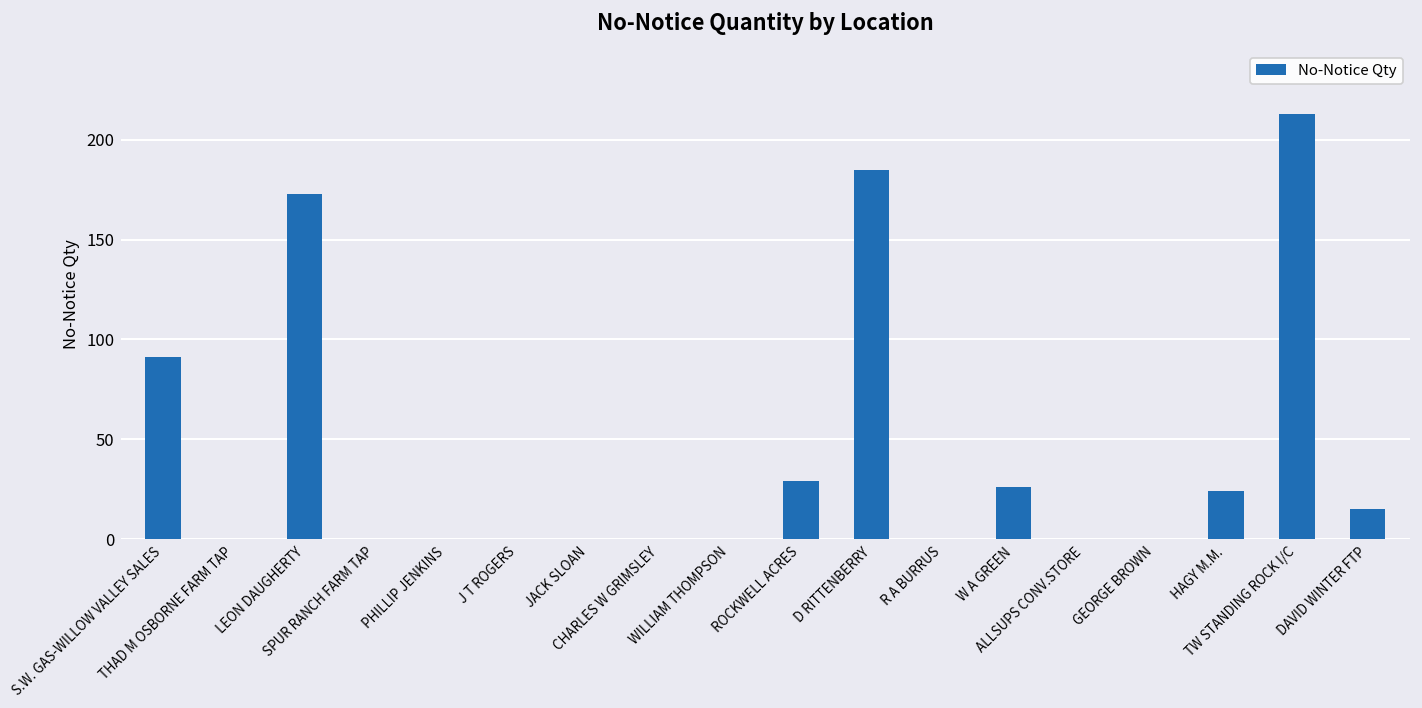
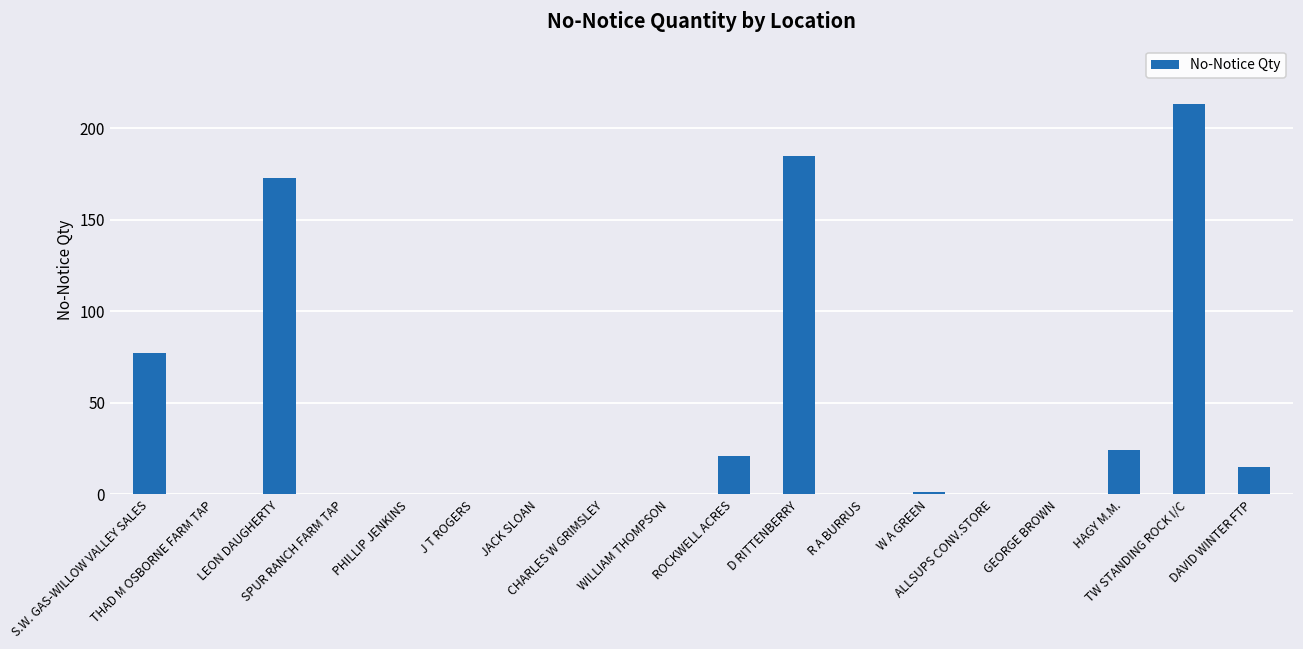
S.W. GAS-WILLOW VALLEY SALES: 91 -> 77
ROCKWELL ACRES: 29 -> 21
W A GREEN: 26 -> 1
